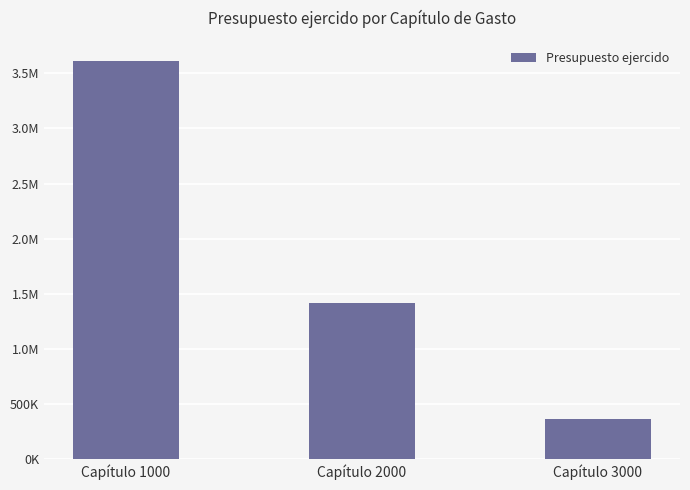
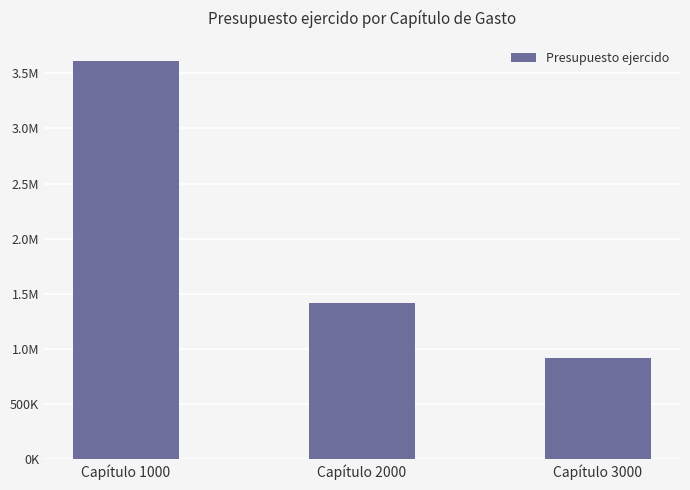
Capítulo 3000: 370000 -> 920000
